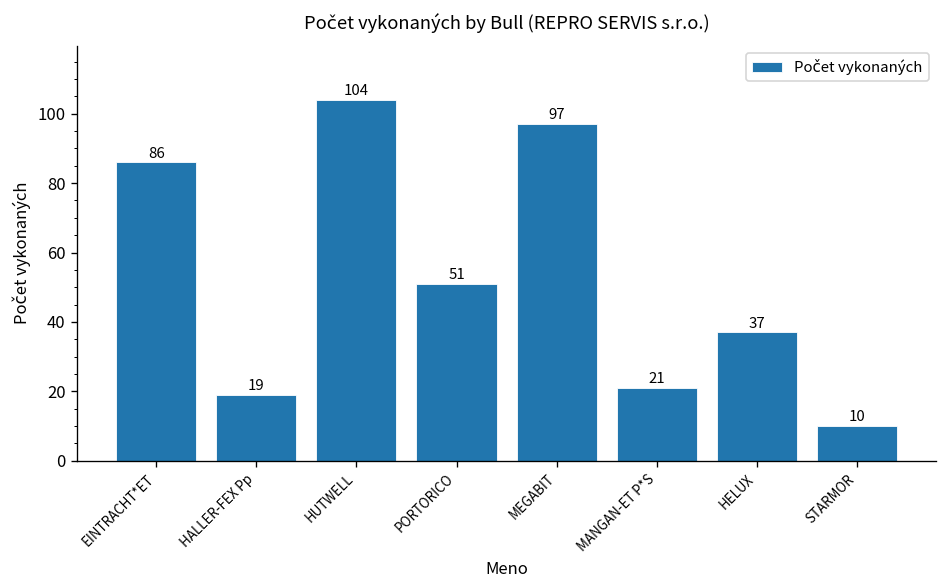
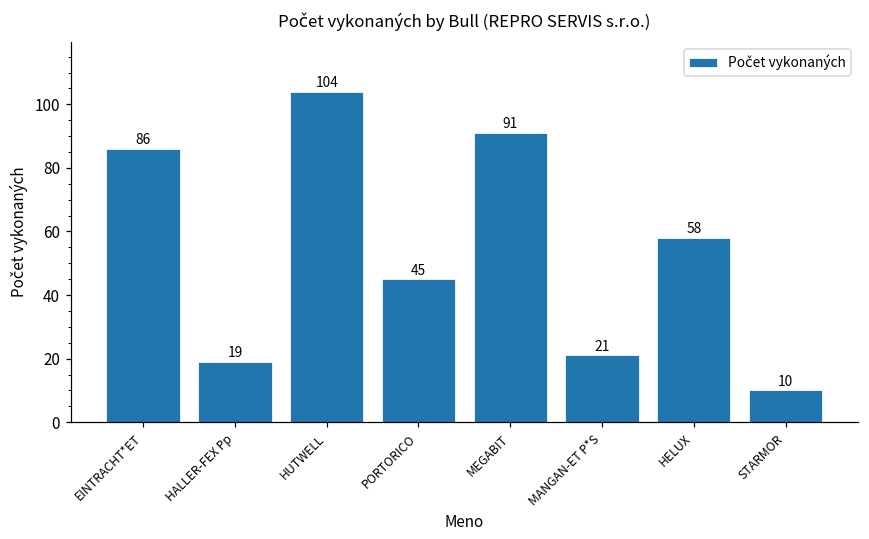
PORTORICO: 51 -> 45
MEGABIT: 97 -> 91
HELUX: 37 -> 58
